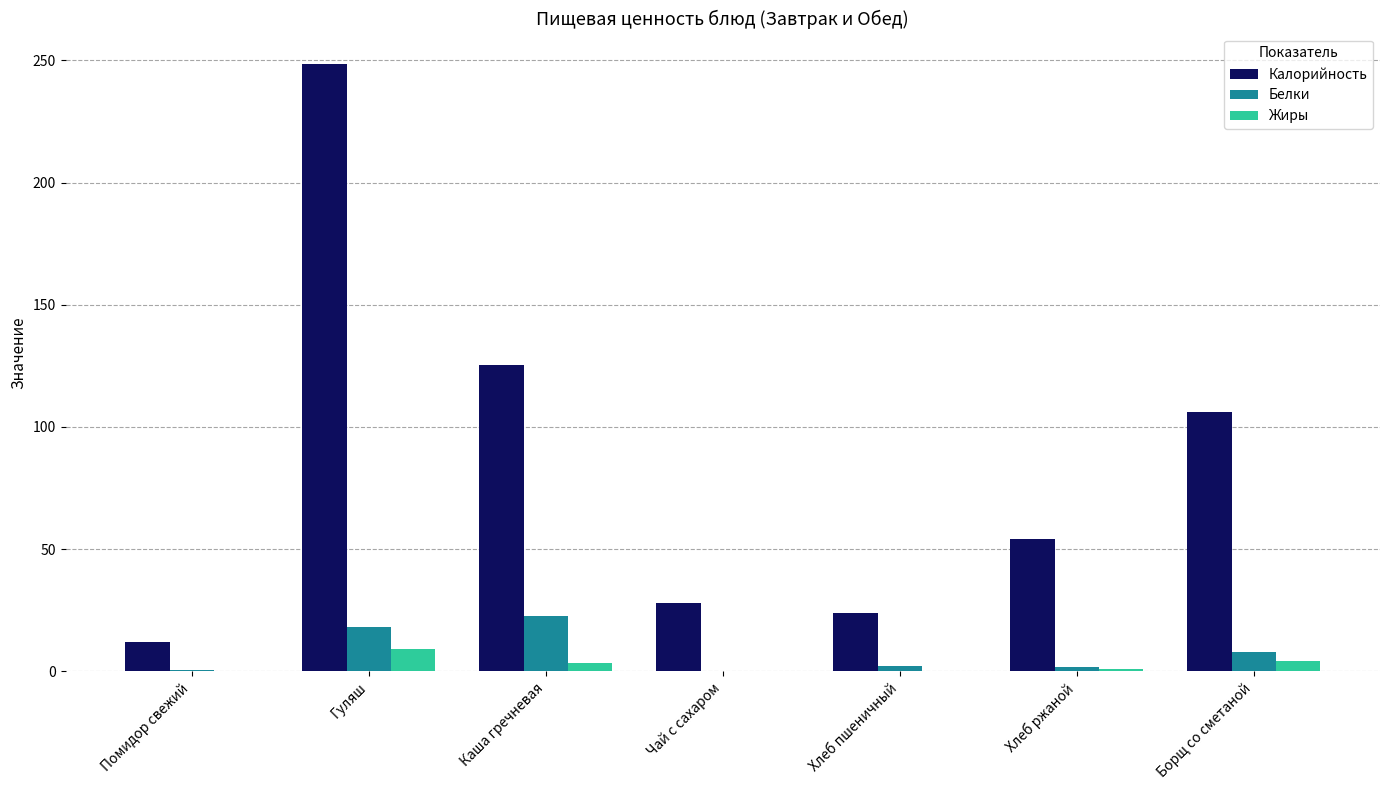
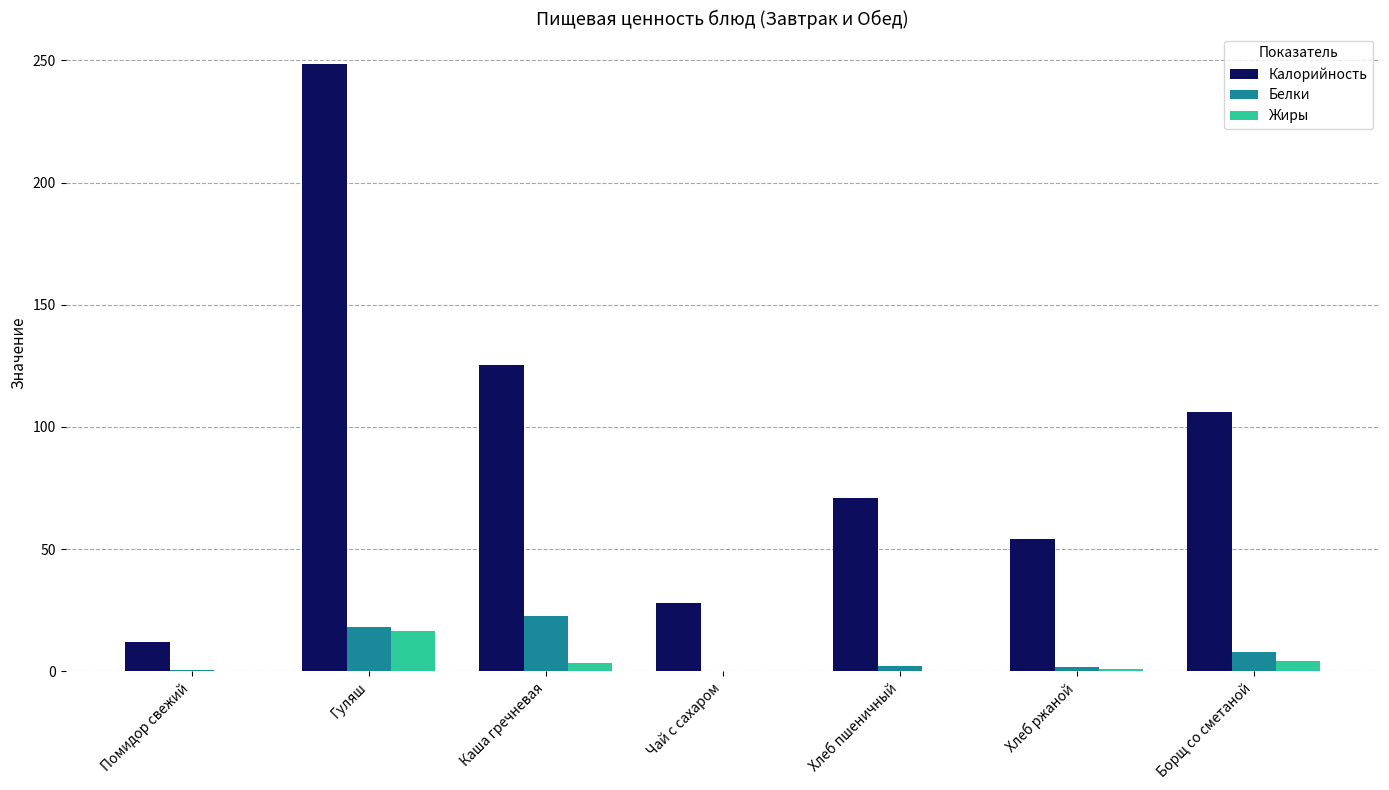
Жиры, Гуляш: 9 -> 17
Калорийность, Хлеб пшеничный: 24 -> 71
